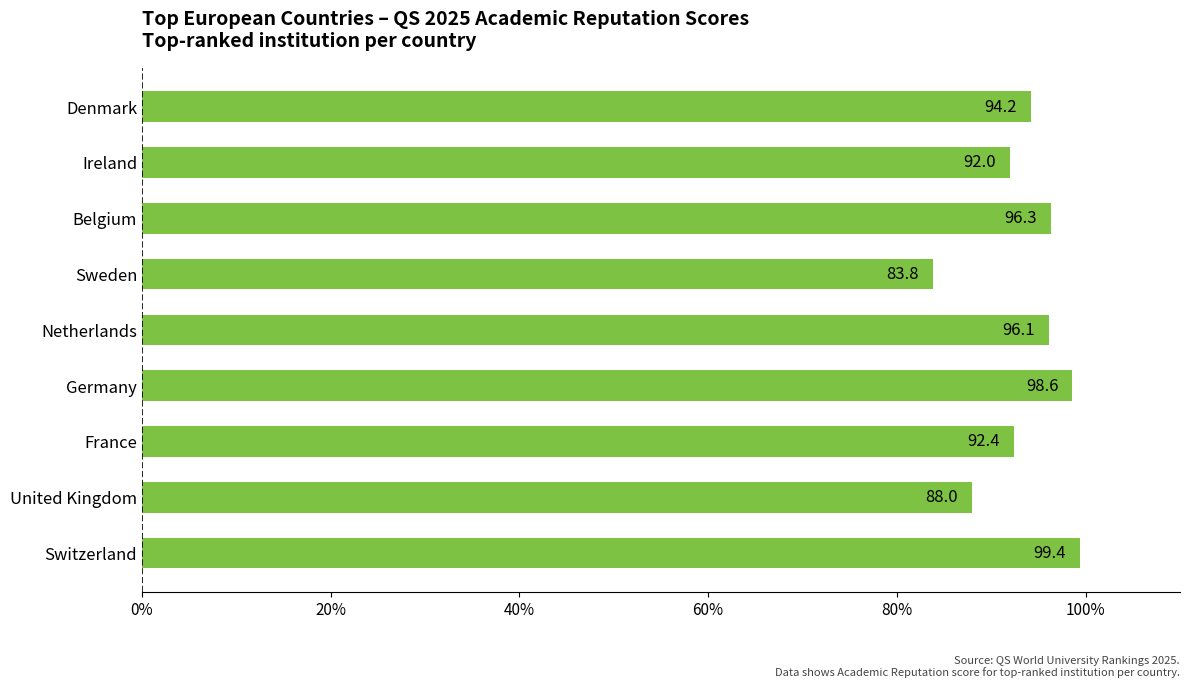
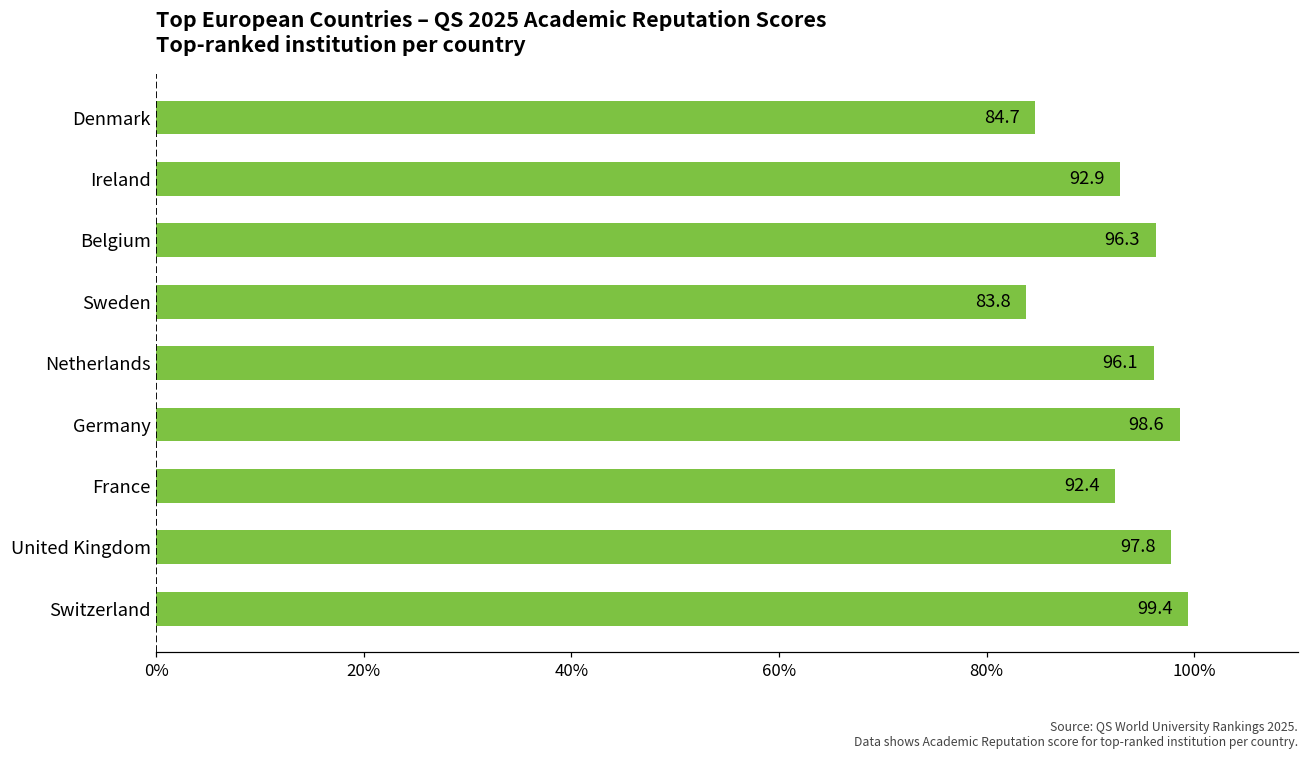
Denmark: 94.2 -> 84.7
Ireland: 92.0 -> 92.9
United Kingdom: 88.0 -> 97.8
